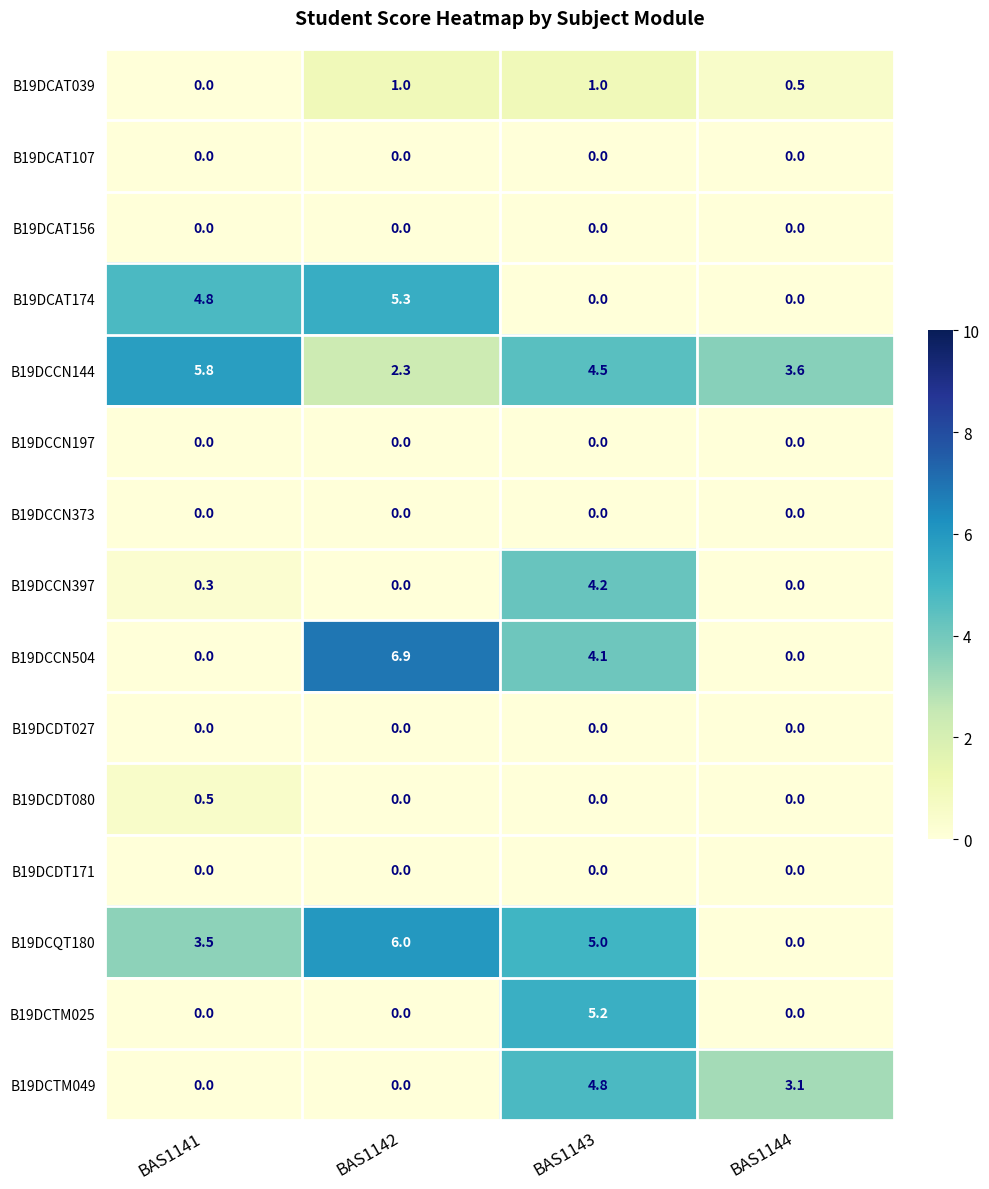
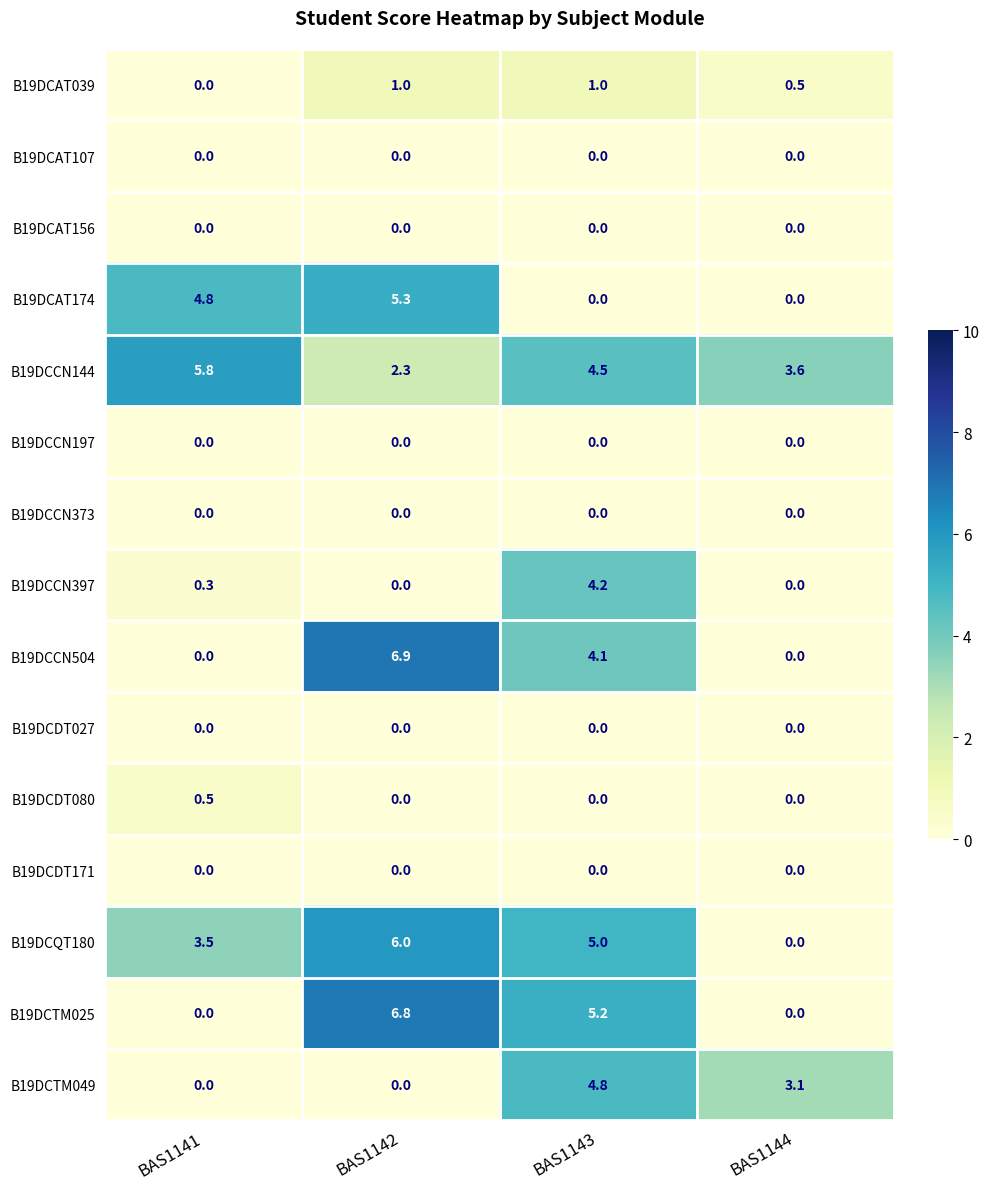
B19DCTM025, BAS1142: 0.0 -> 6.8
